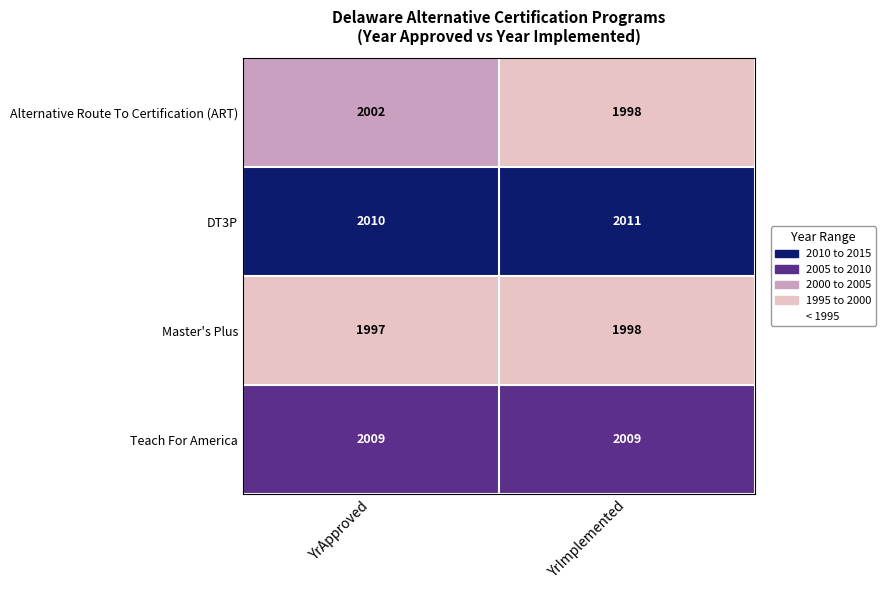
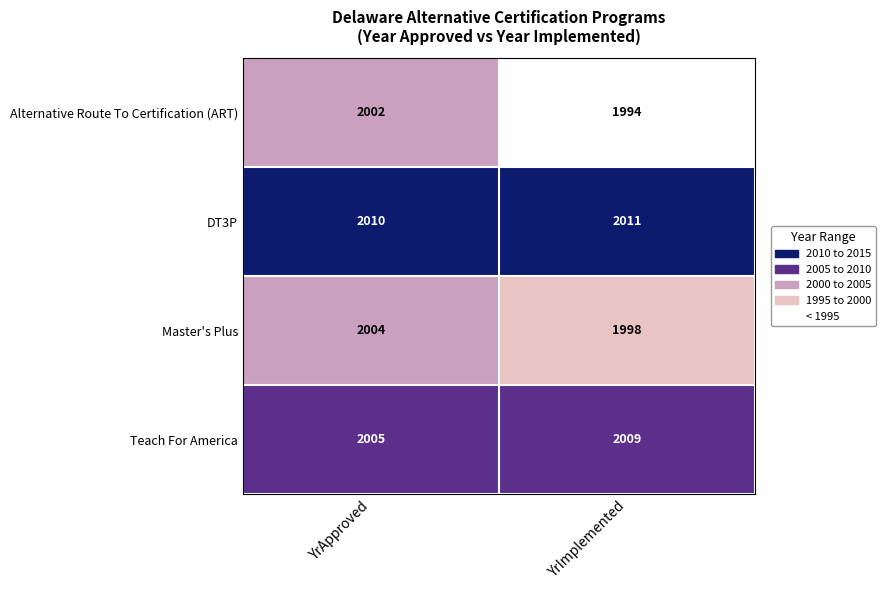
Alternative Route To Certification (ART), YrImplemented: 1998 -> 1994
Master's Plus, YrApproved: 1997 -> 2004
Teach For America, YrApproved: 2009 -> 2005
